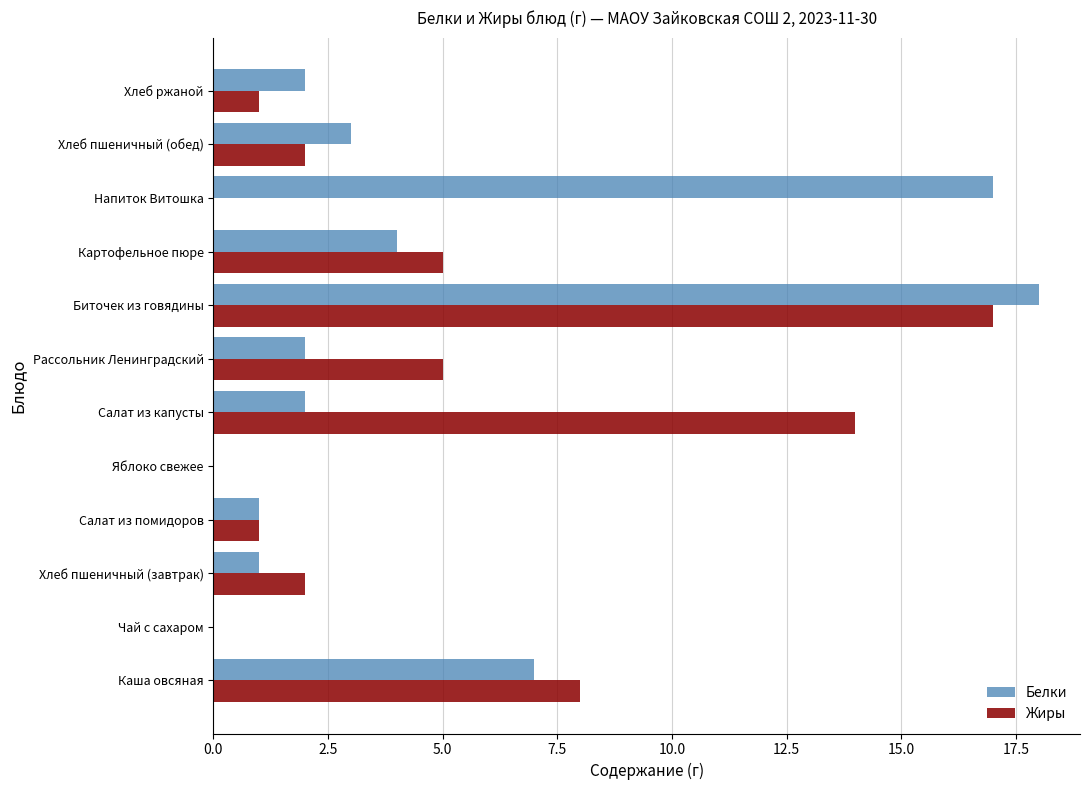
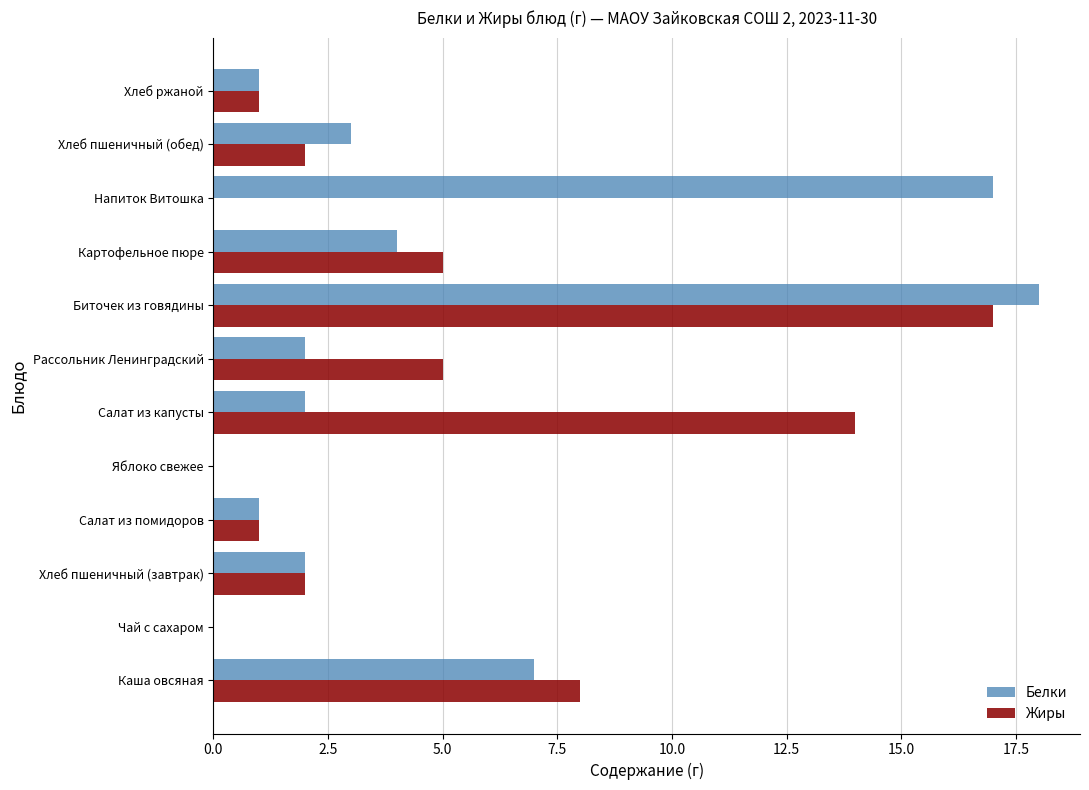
Белки, Хлеб ржаной: 2 -> 1
Белки, Хлеб пшеничный (завтрак): 1 -> 2
